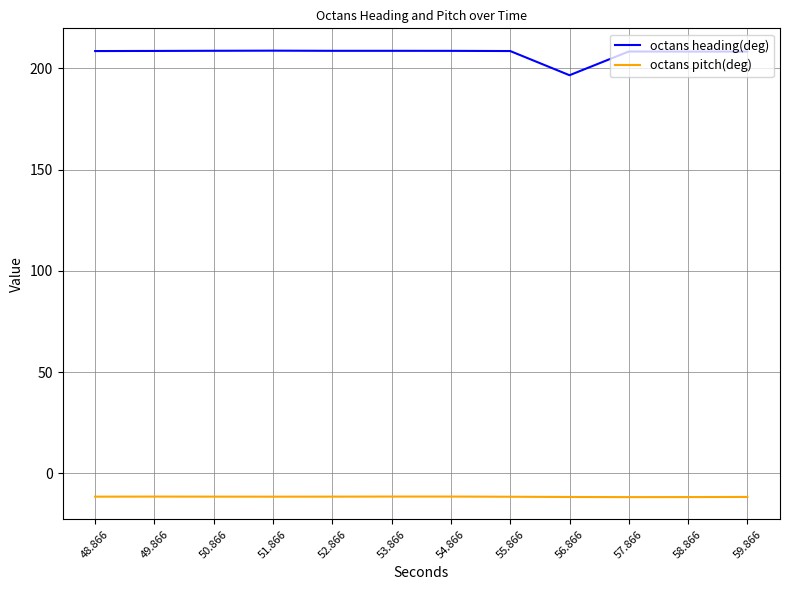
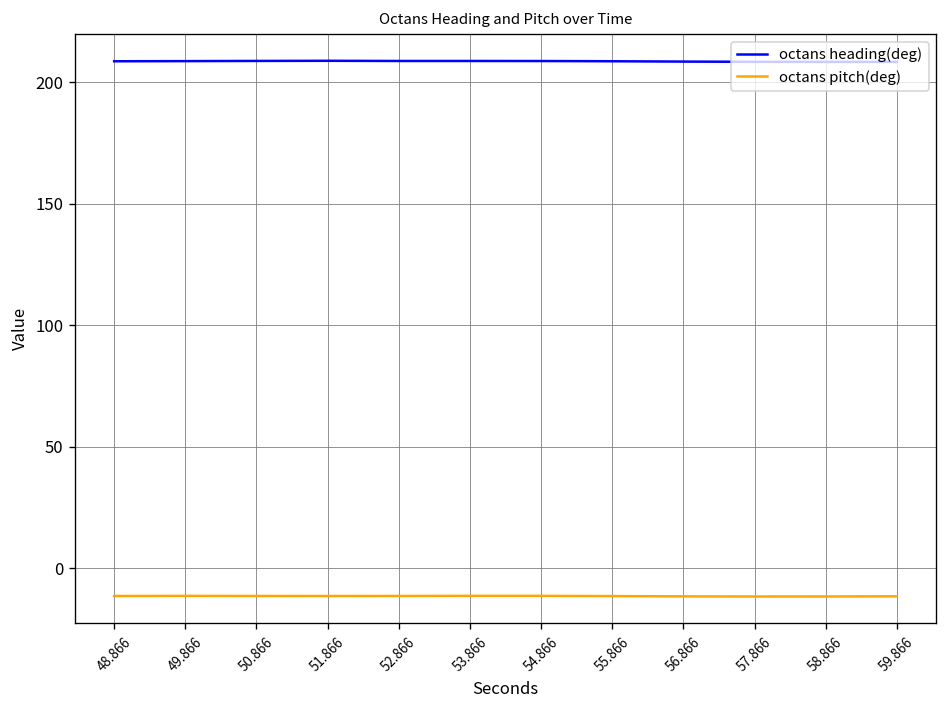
octans heading(deg), 56.866: 197 -> 208
